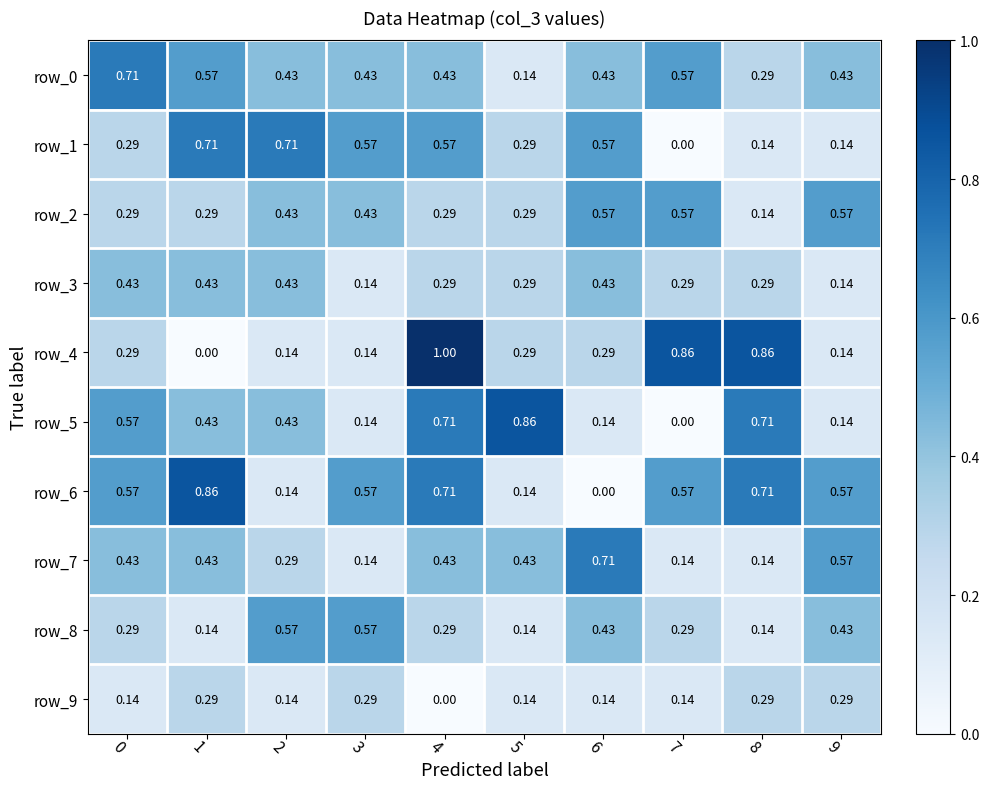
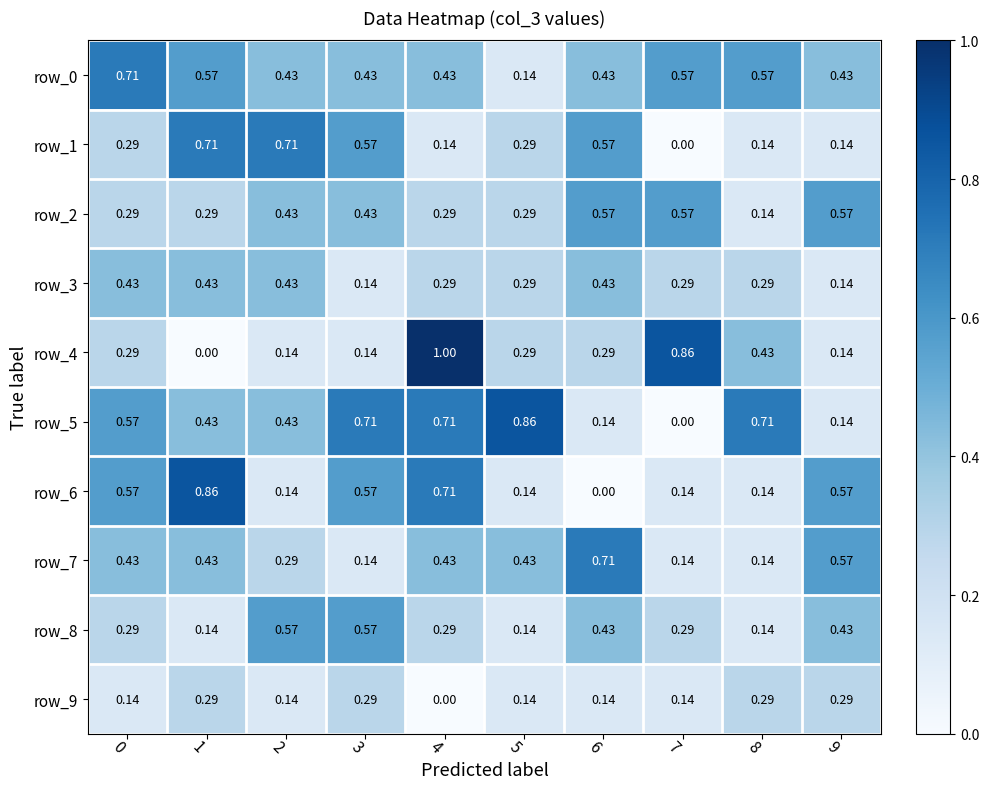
row_0, 8: 0.29 -> 0.57
row_1, 4: 0.57 -> 0.14
row_4, 8: 0.86 -> 0.43
row_5, 3: 0.14 -> 0.71
row_6, 7: 0.57 -> 0.14
row_6, 8: 0.71 -> 0.14
